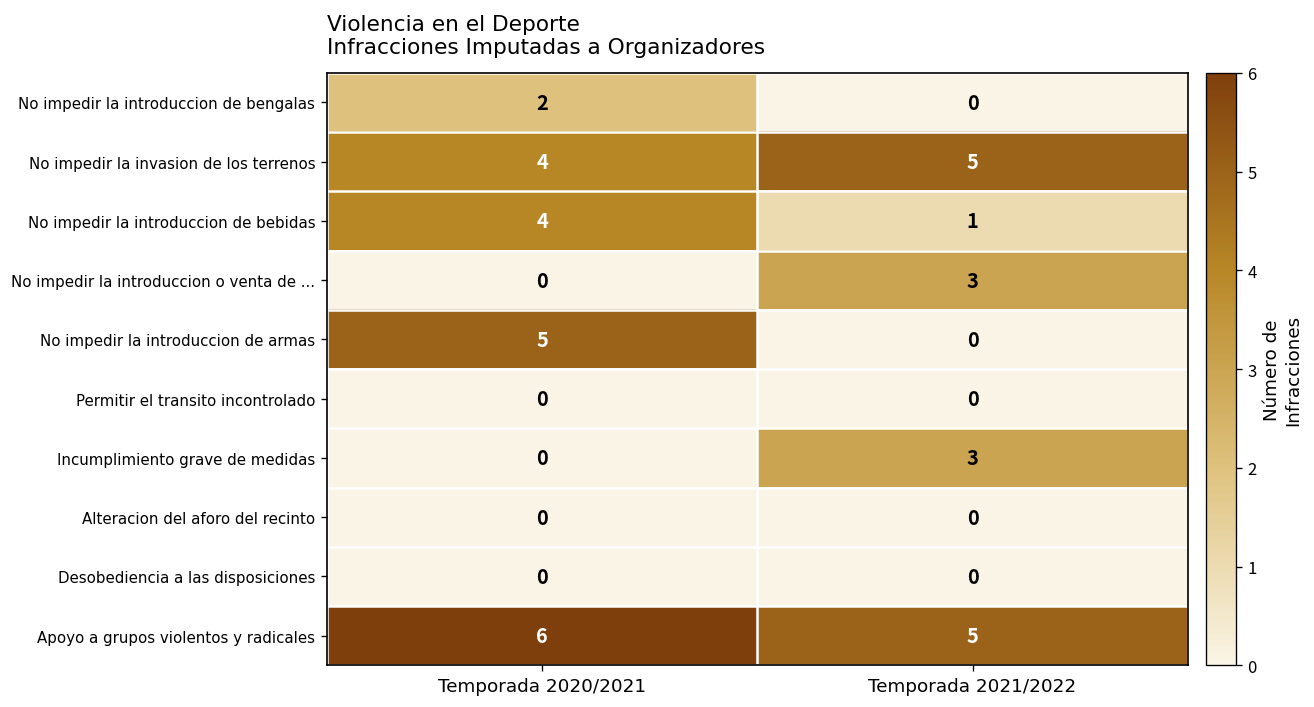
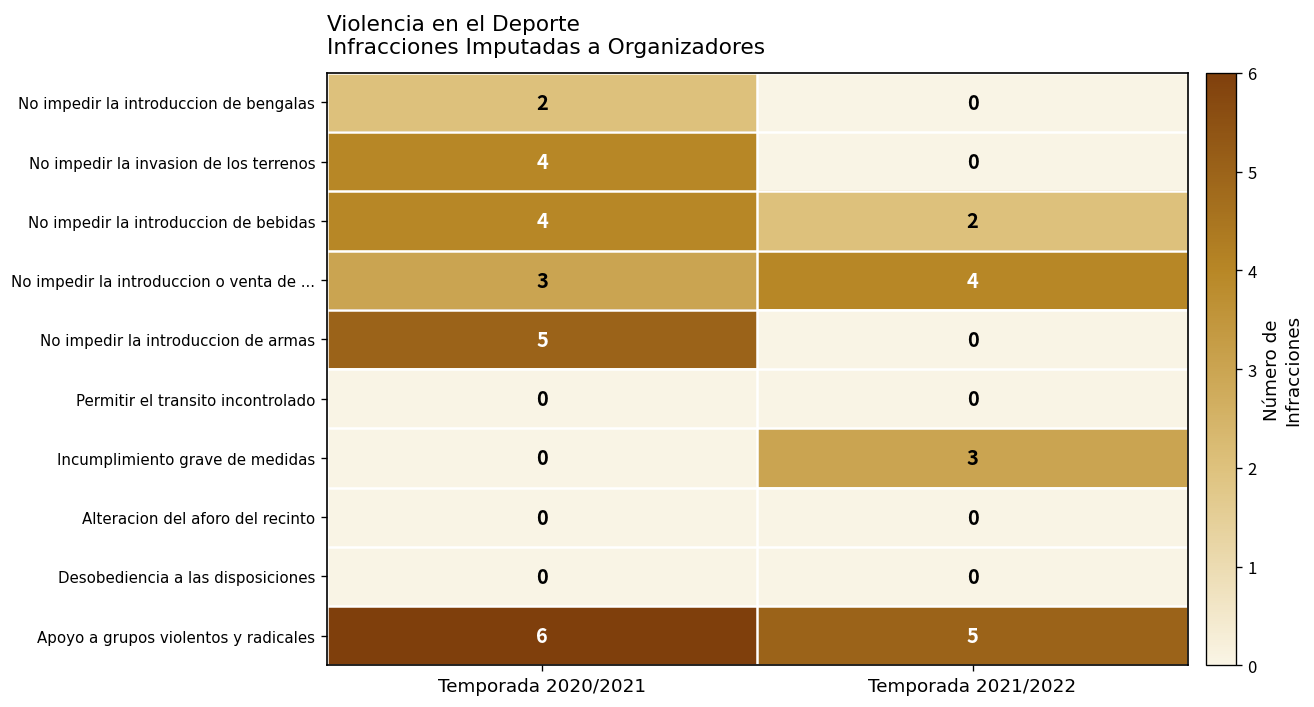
No impedir la invasion de los terrenos, Temporada 2021/2022: 5 -> 0
No impedir la introduccion de bebidas, Temporada 2021/2022: 1 -> 2
No impedir la introduccion o venta de ..., Temporada 2020/2021: 0 -> 3
No impedir la introduccion o venta de ..., Temporada 2021/2022: 3 -> 4
